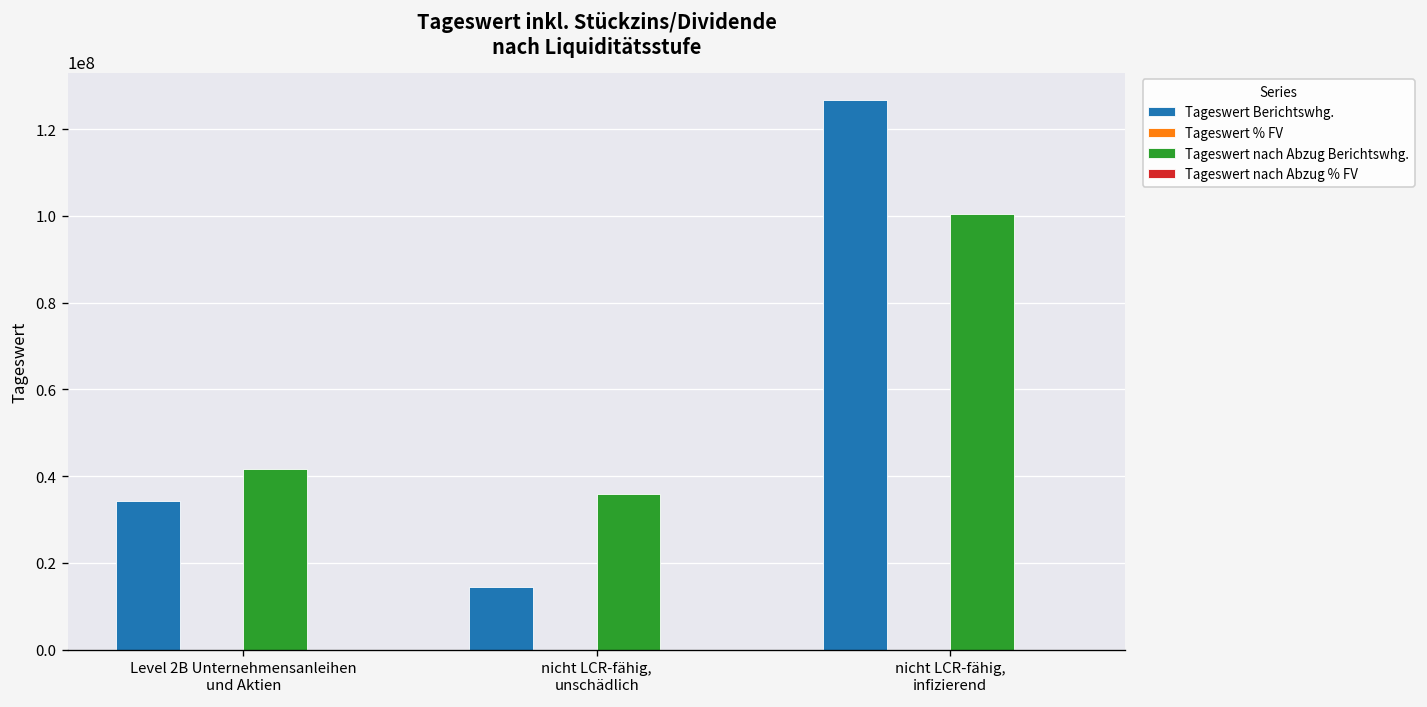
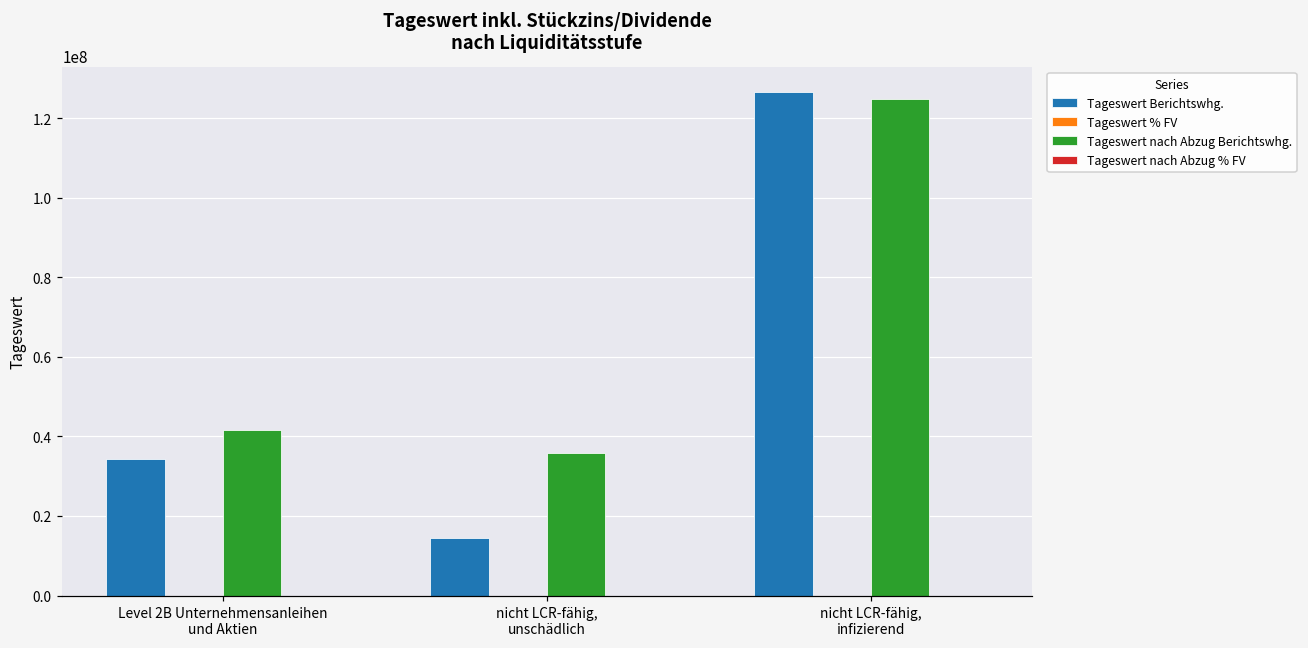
Tageswert nach Abzug Berichtswhg., nicht LCR-fähig, infizierend: 100000000 -> 125000000
